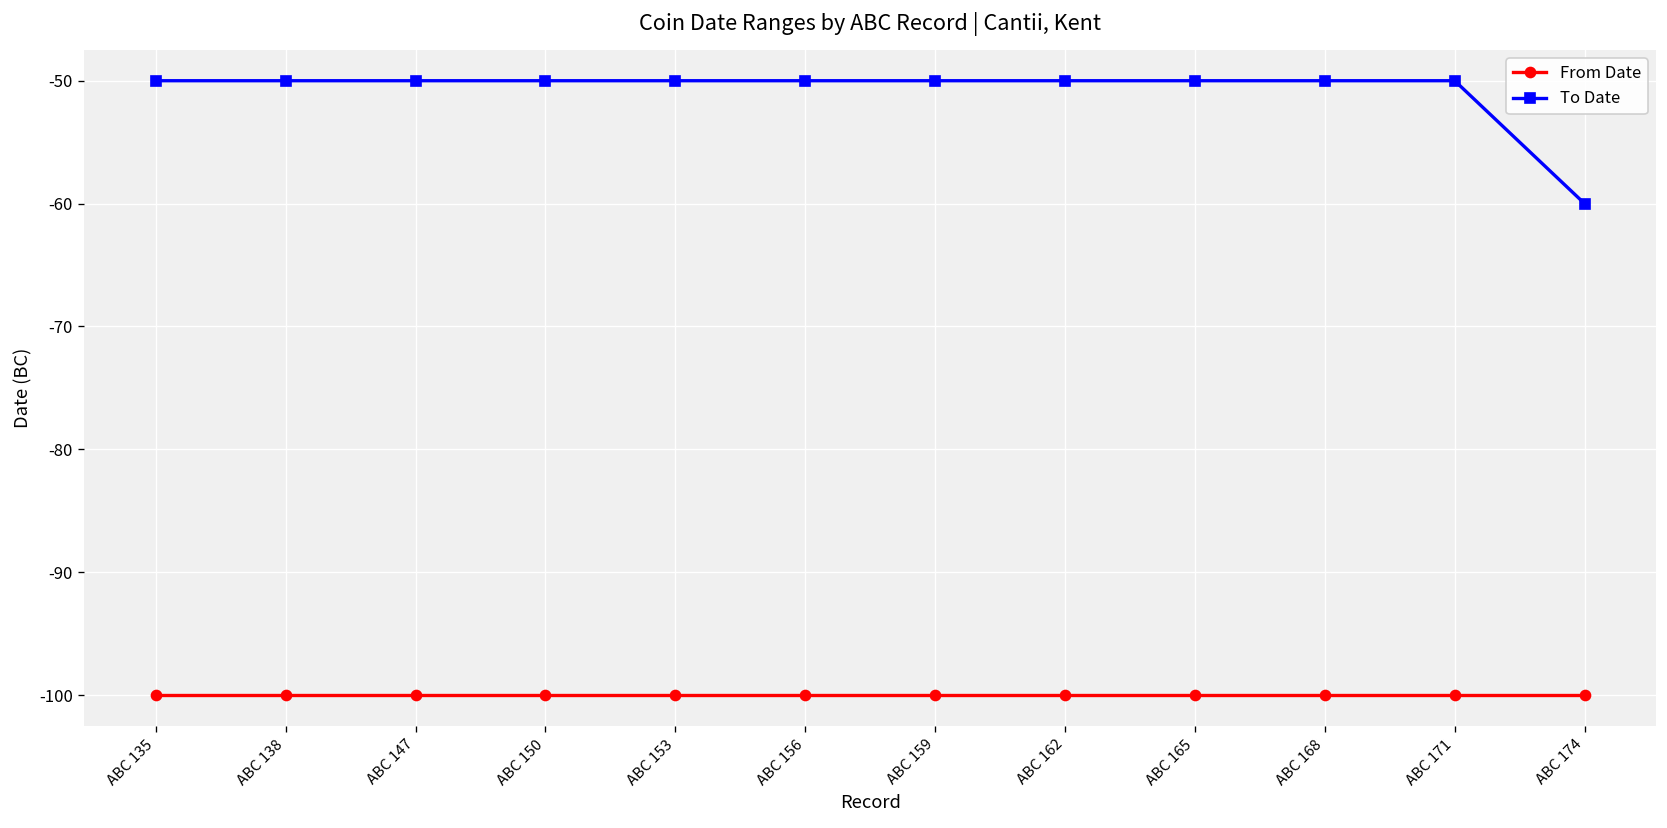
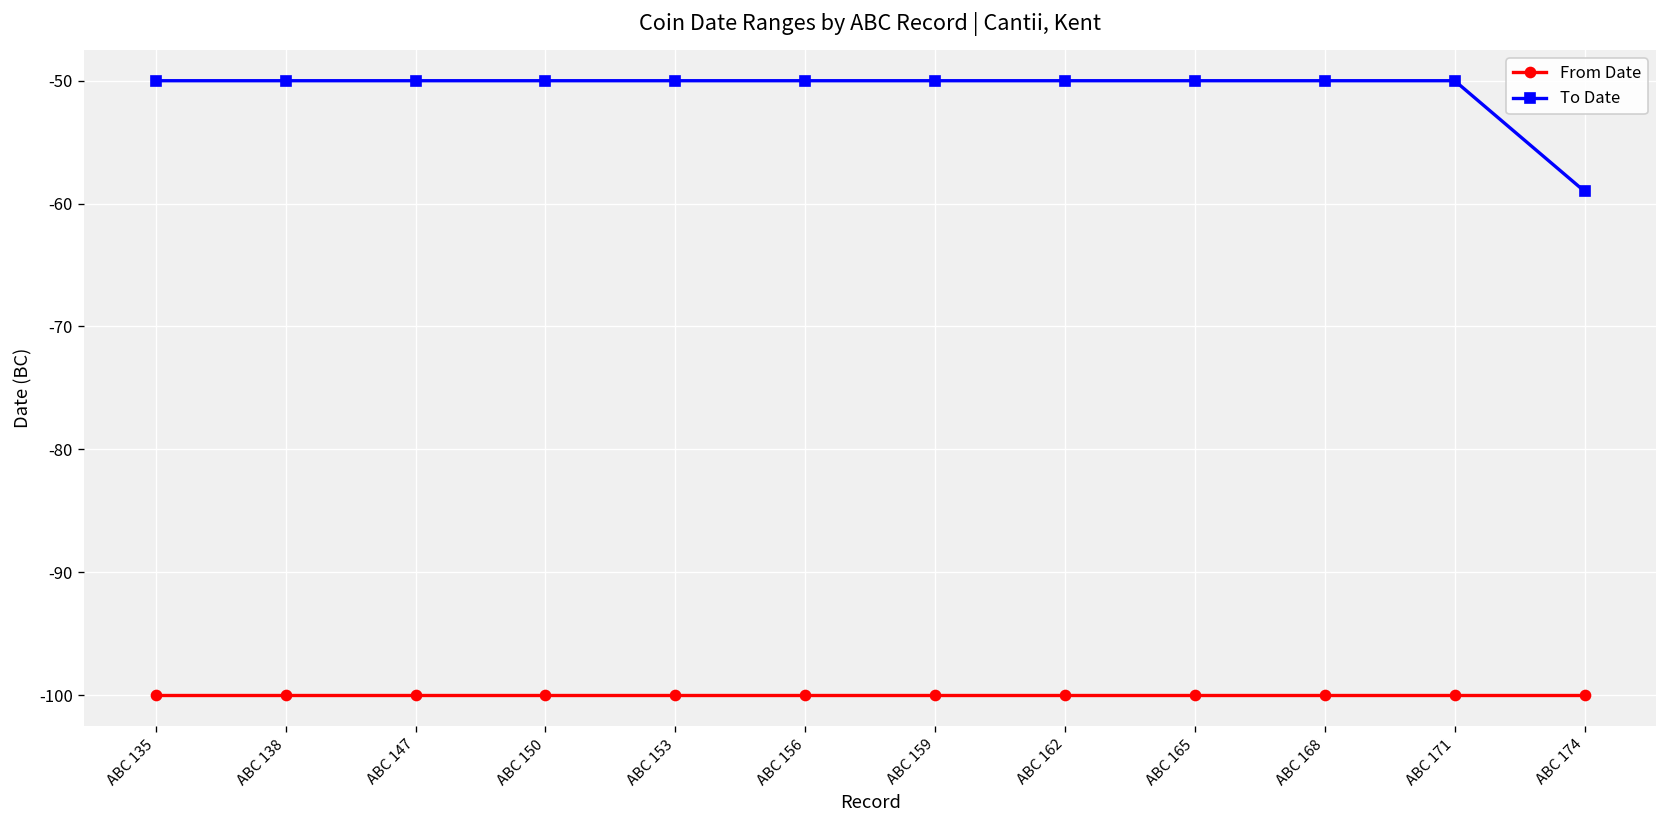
To Date, ABC 174: -60 -> -59
